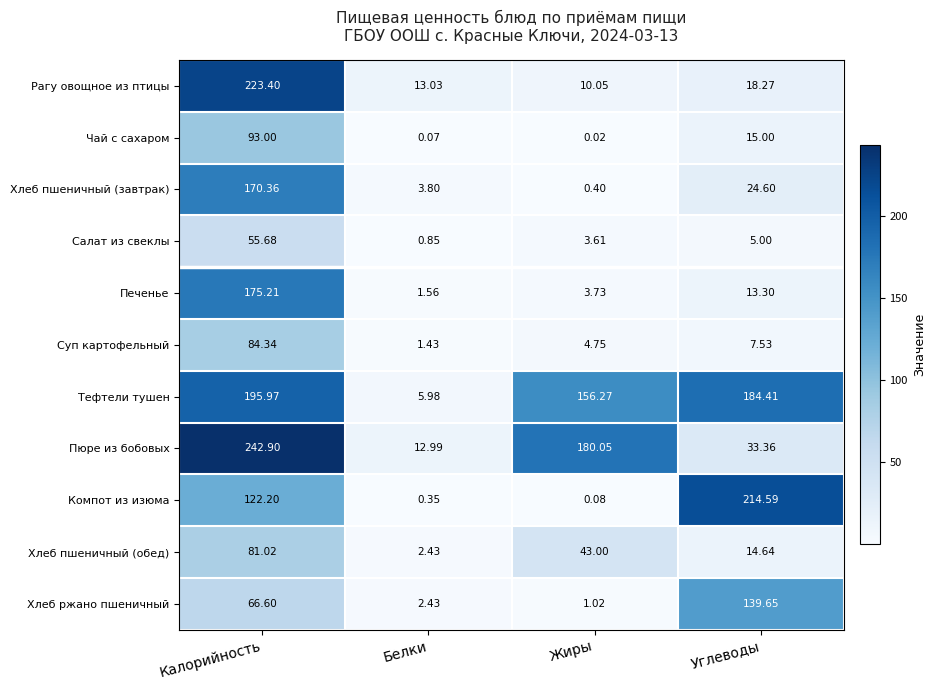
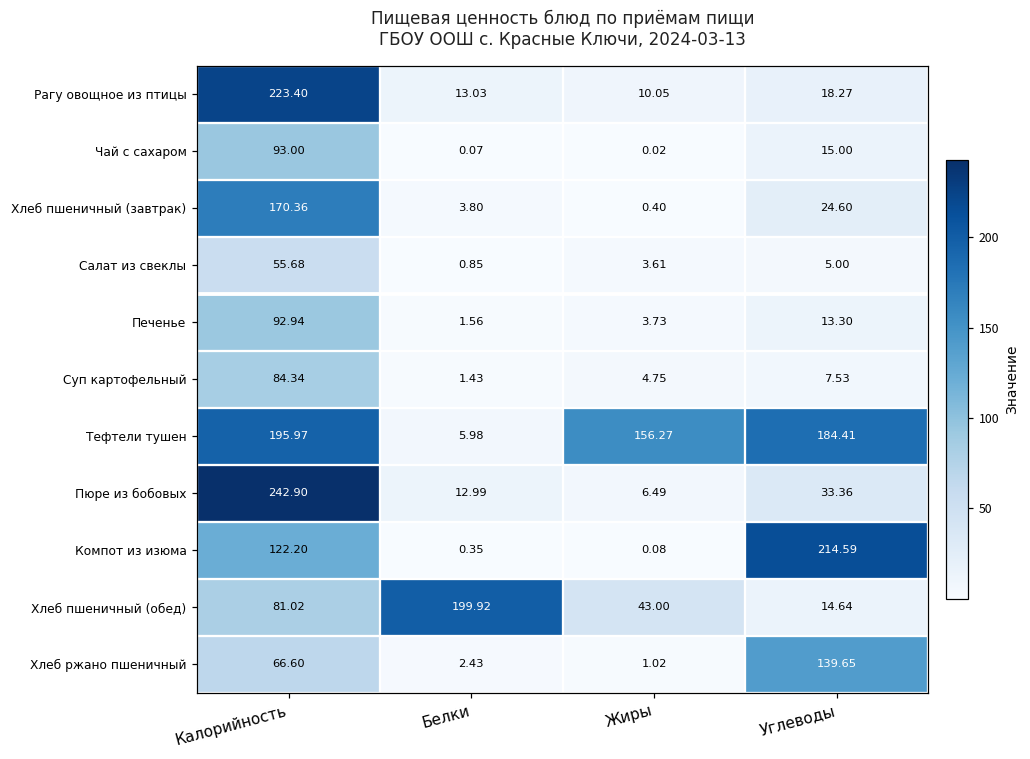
Печенье, Калорийность: 175.21 -> 92.94
Пюре из бобовых, Жиры: 180.05 -> 6.49
Хлеб пшеничный (обед), Белки: 2.43 -> 199.92
